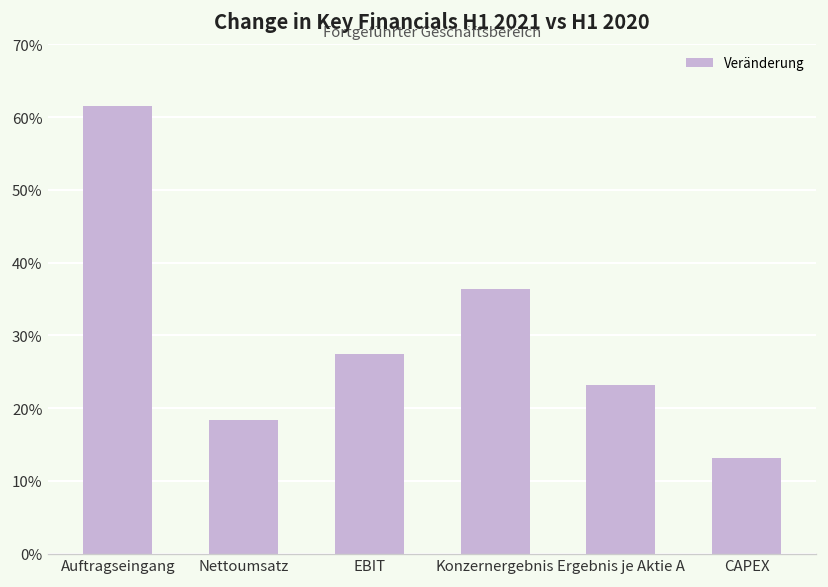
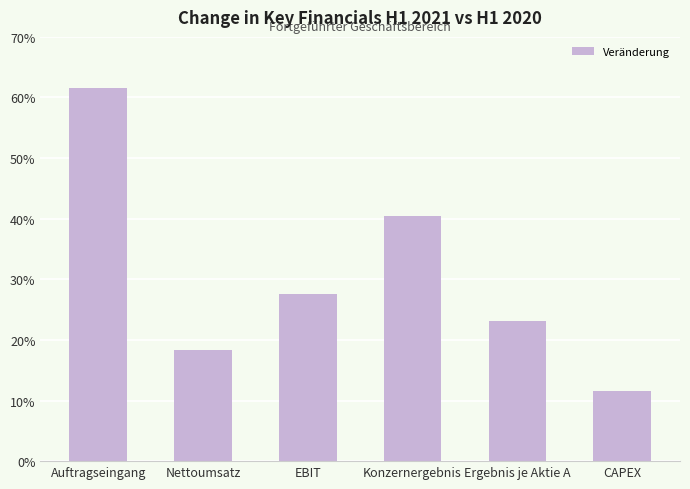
Konzernergebnis: 36% -> 40%
CAPEX: 13% -> 12%
